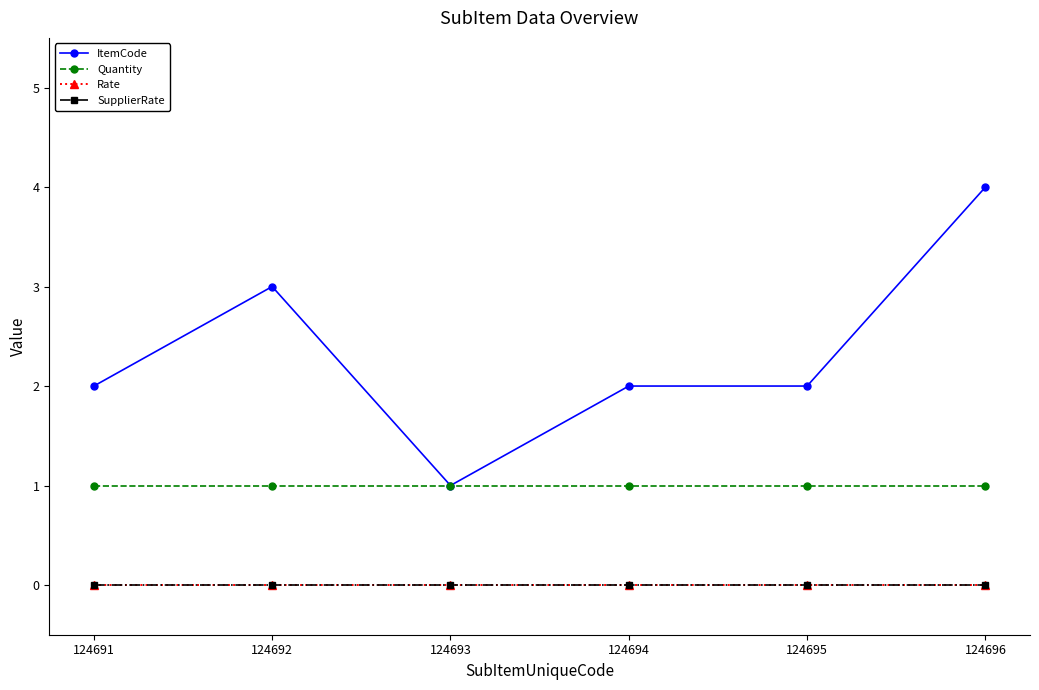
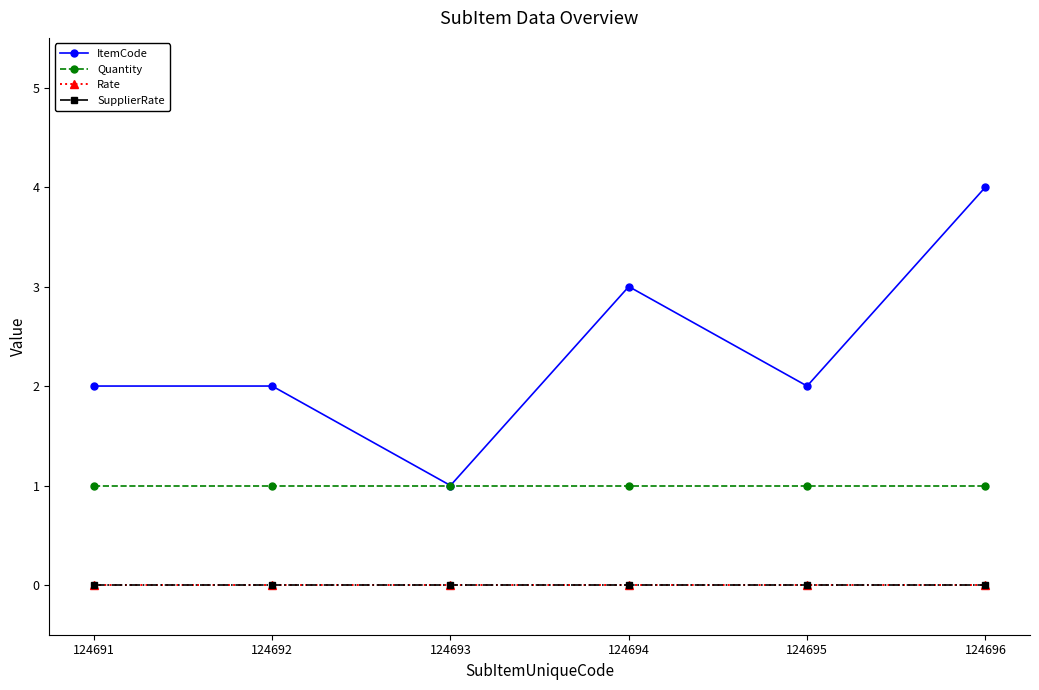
ItemCode, 124692: 3 -> 2
ItemCode, 124694: 2 -> 3
